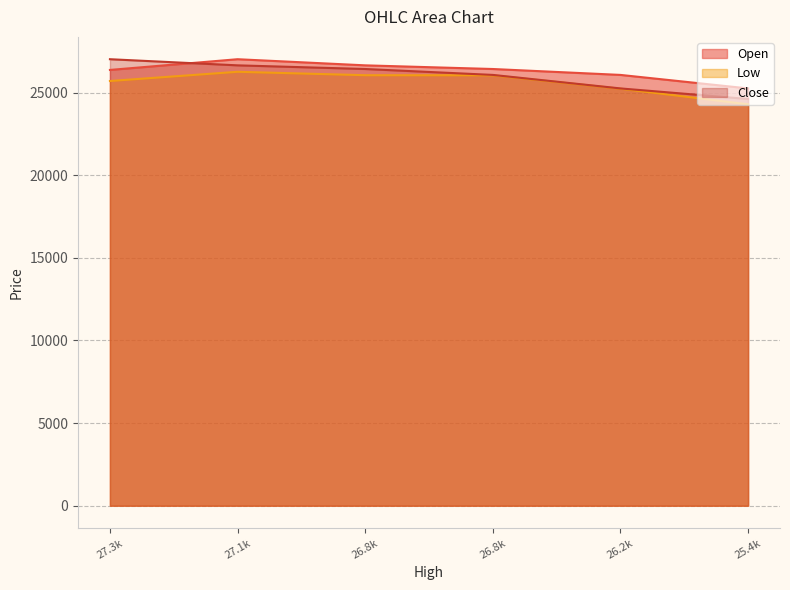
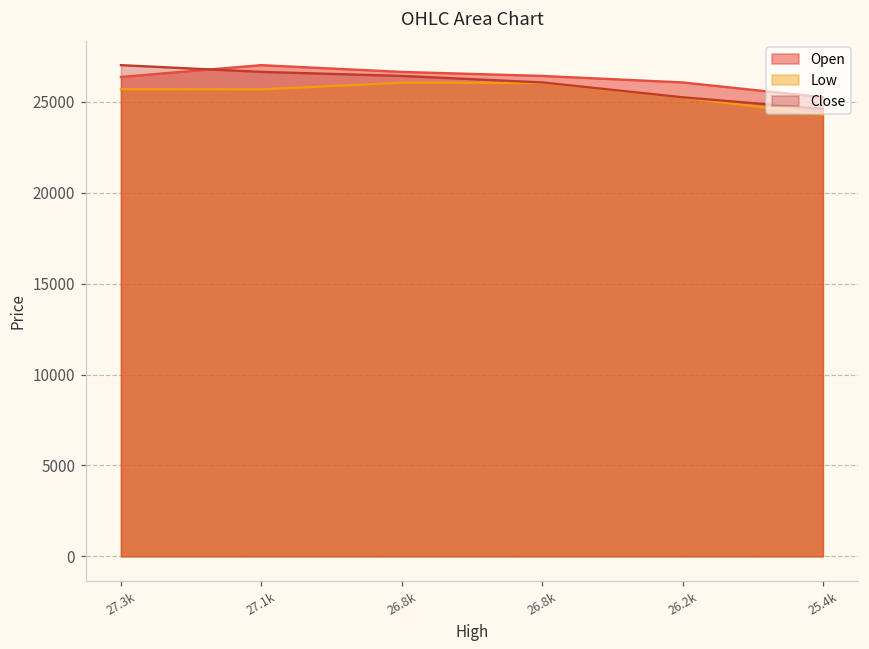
Low, 27.1k: 26300 -> 25700
